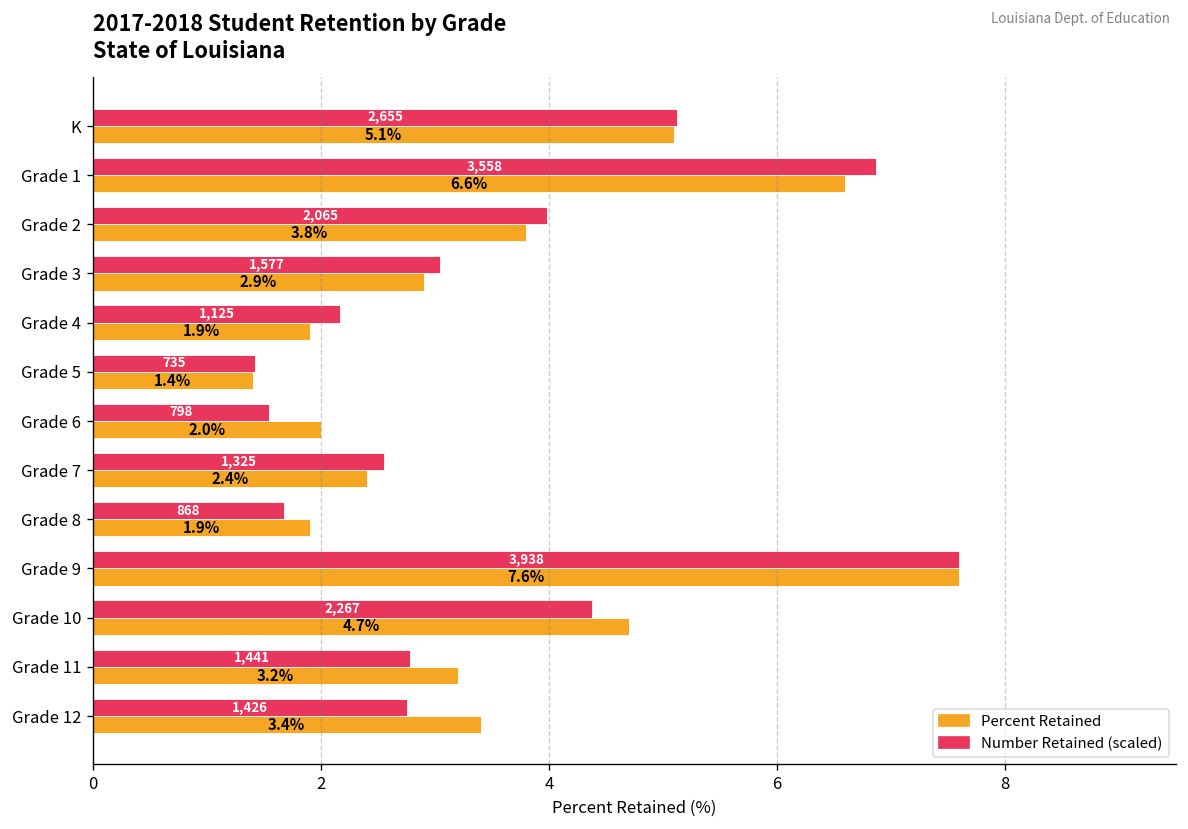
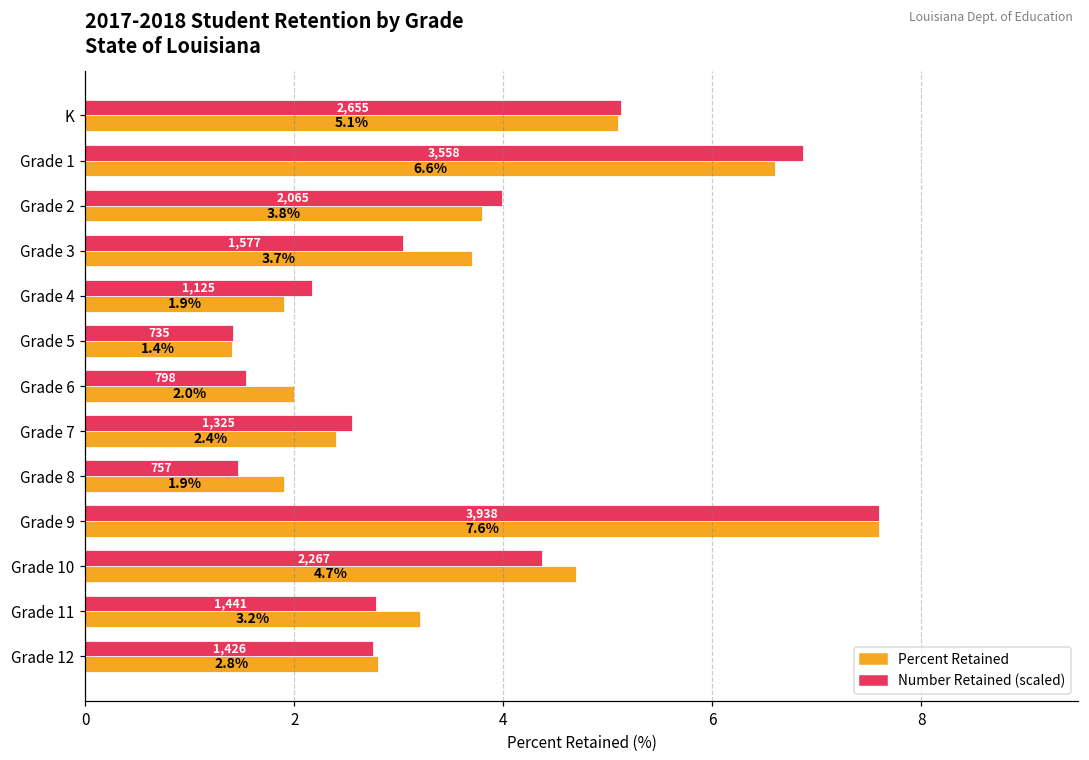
Percent Retained, Grade 3: 2.9% -> 3.7%
Number Retained (scaled), Grade 8: 868 -> 757
Percent Retained, Grade 12: 3.4% -> 2.8%
